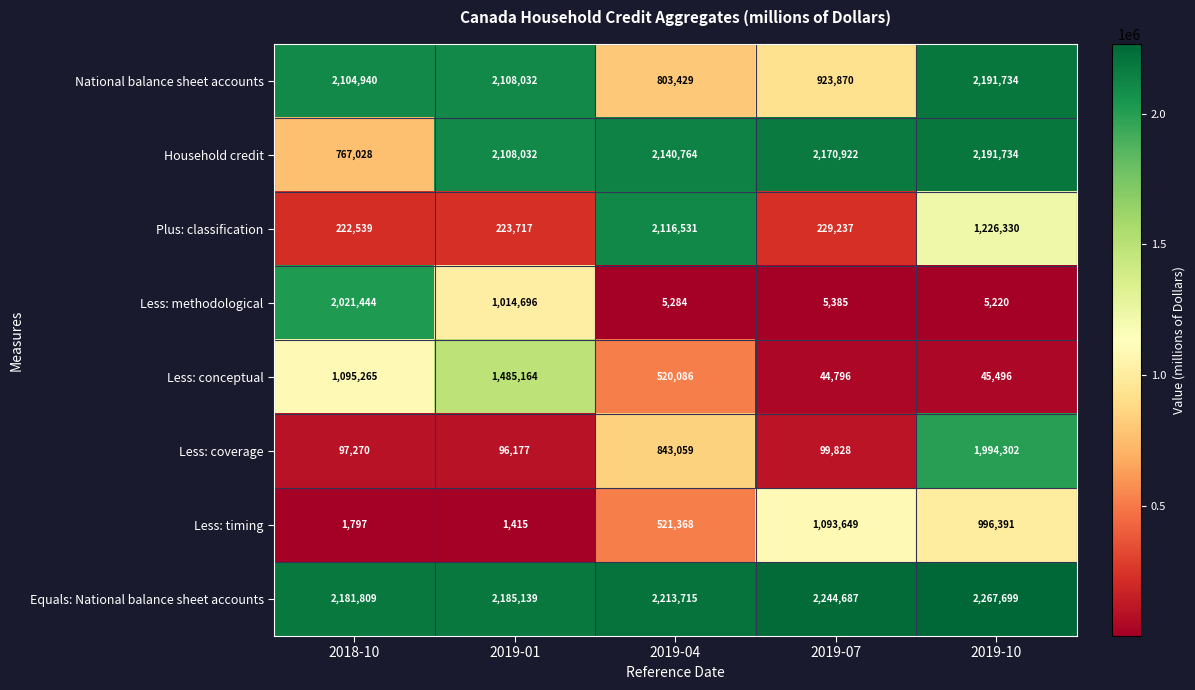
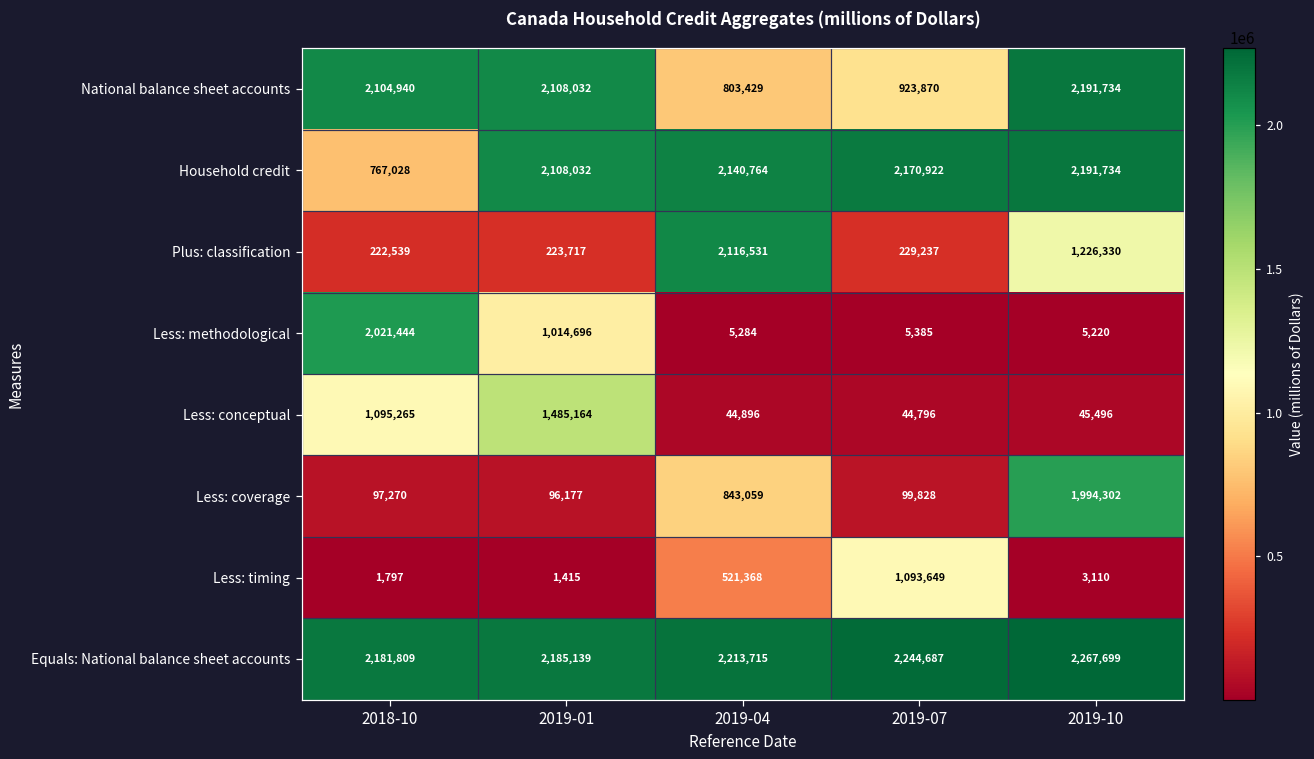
Less: conceptual, 2019-04: 520,086 -> 44,896
Less: timing, 2019-10: 996,391 -> 3,110
